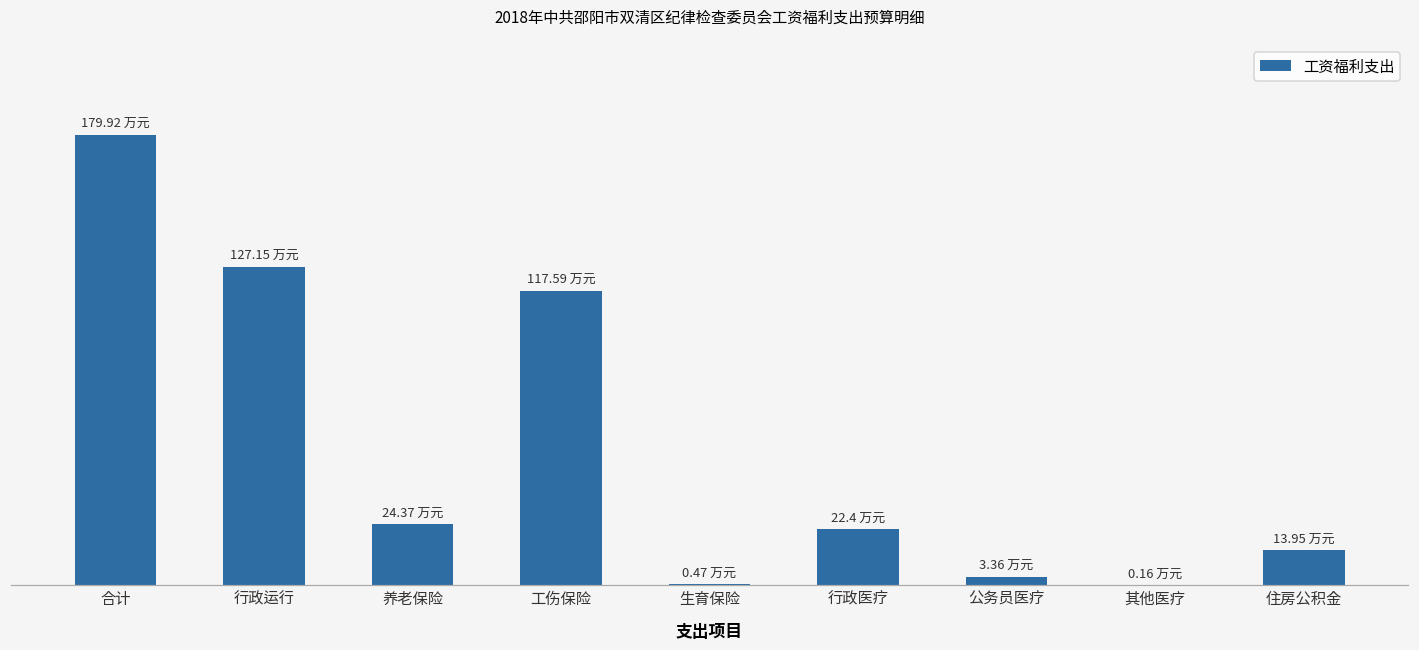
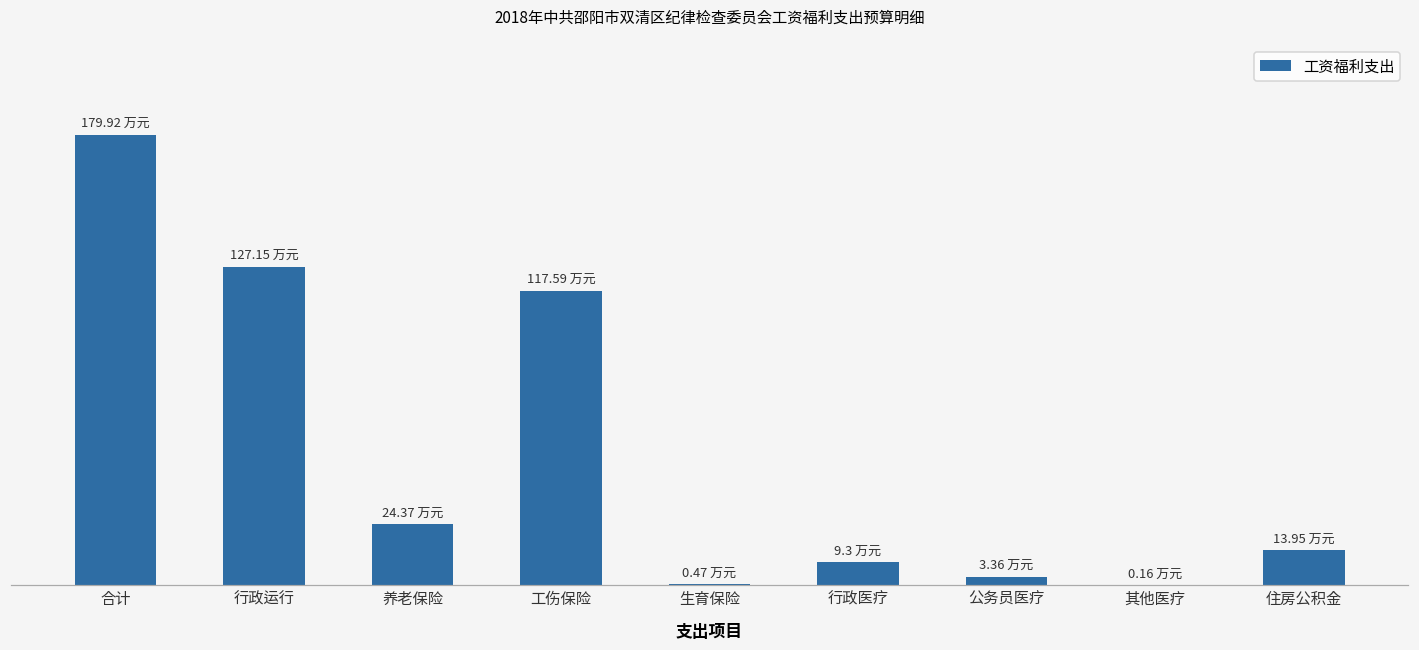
行政医疗: 22.4 -> 9.3
